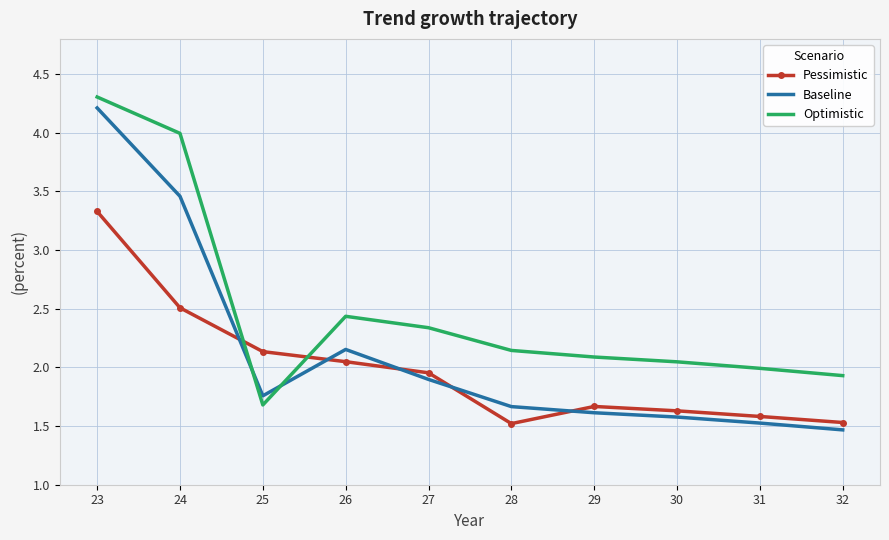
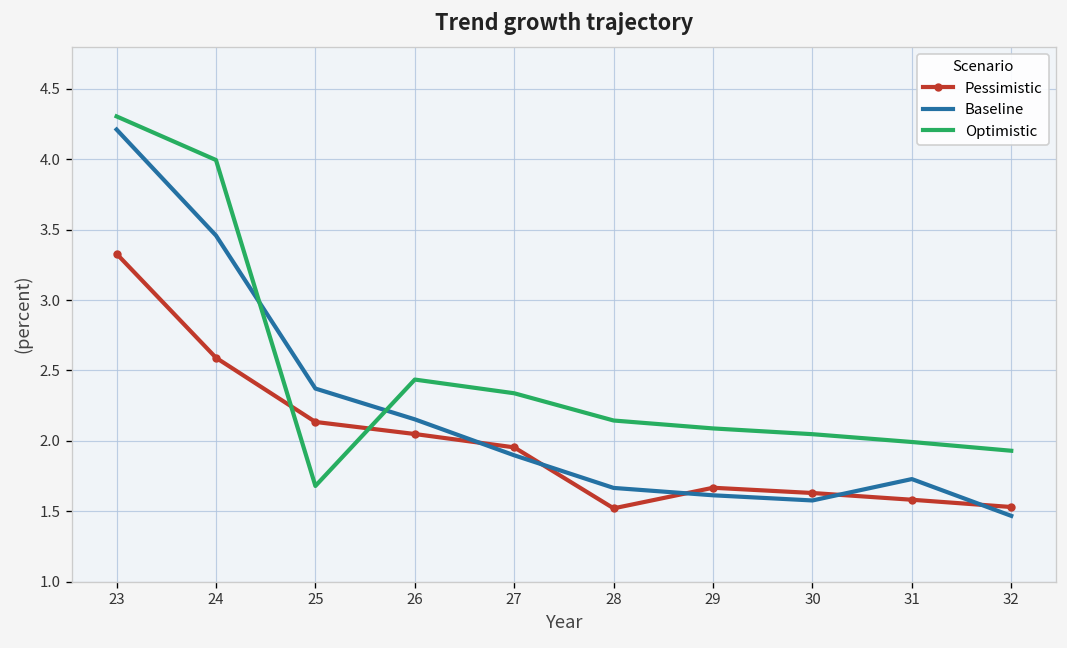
Pessimistic, 24: 2.51 -> 2.59
Baseline, 25: 1.76 -> 2.37
Baseline, 31: 1.53 -> 1.73
